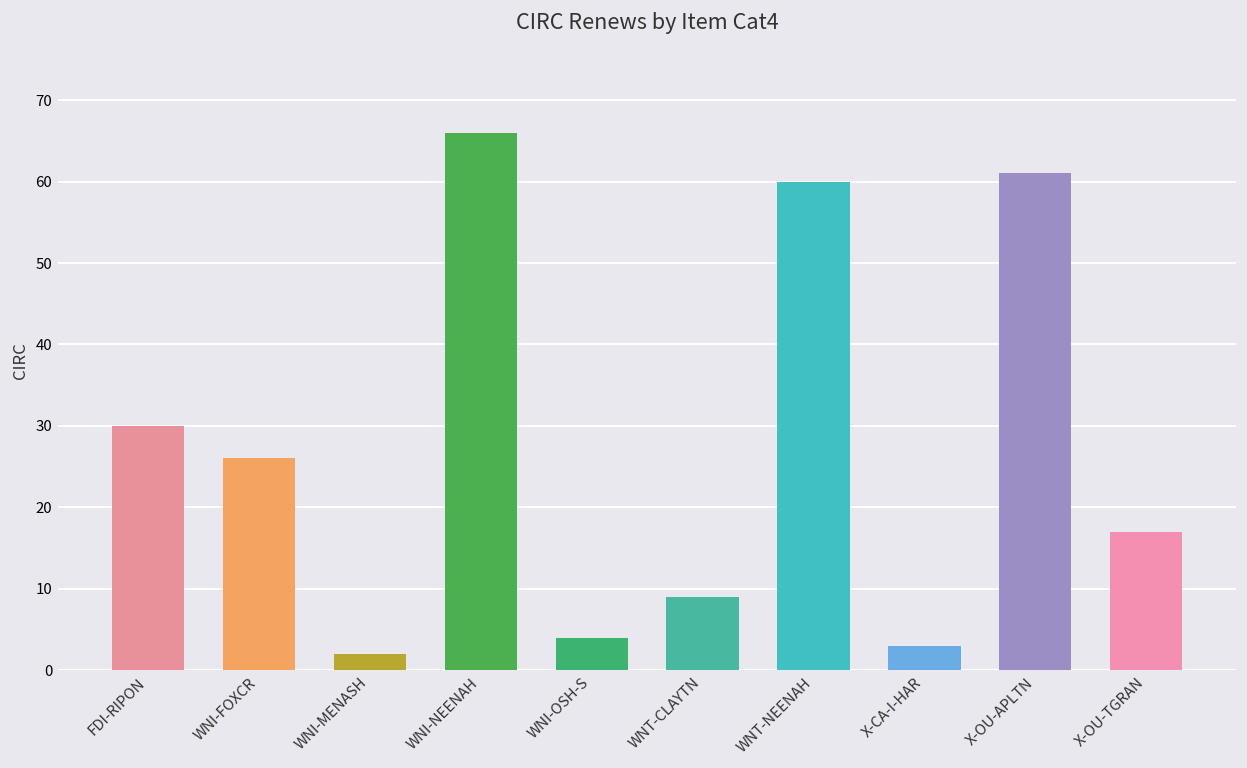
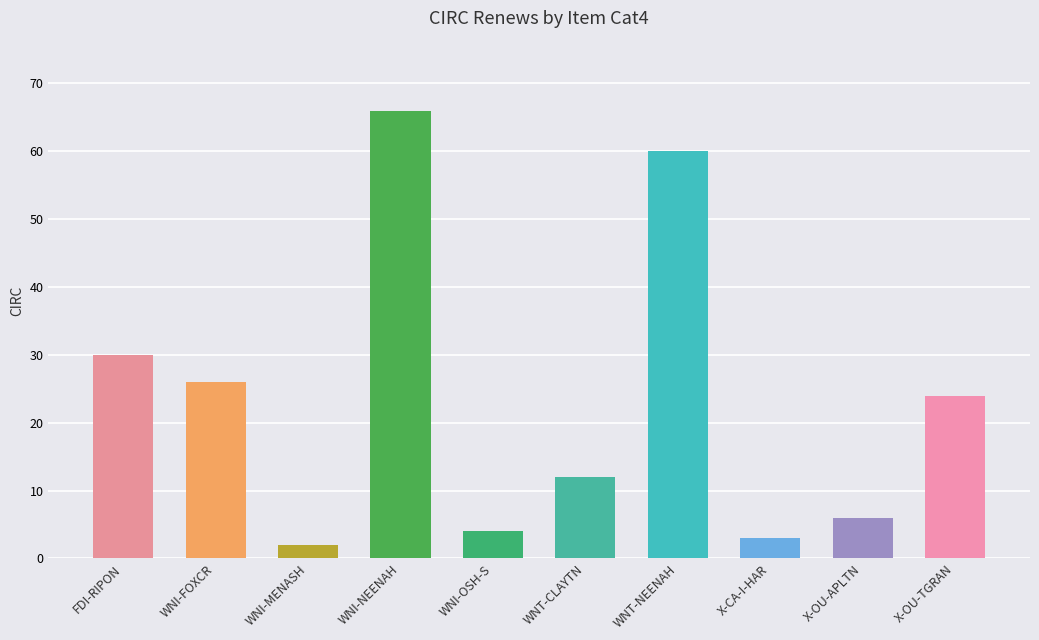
WNT-CLAYTN: 9 -> 12
X-OU-APLTN: 61 -> 6
X-OU-TGRAN: 17 -> 24
